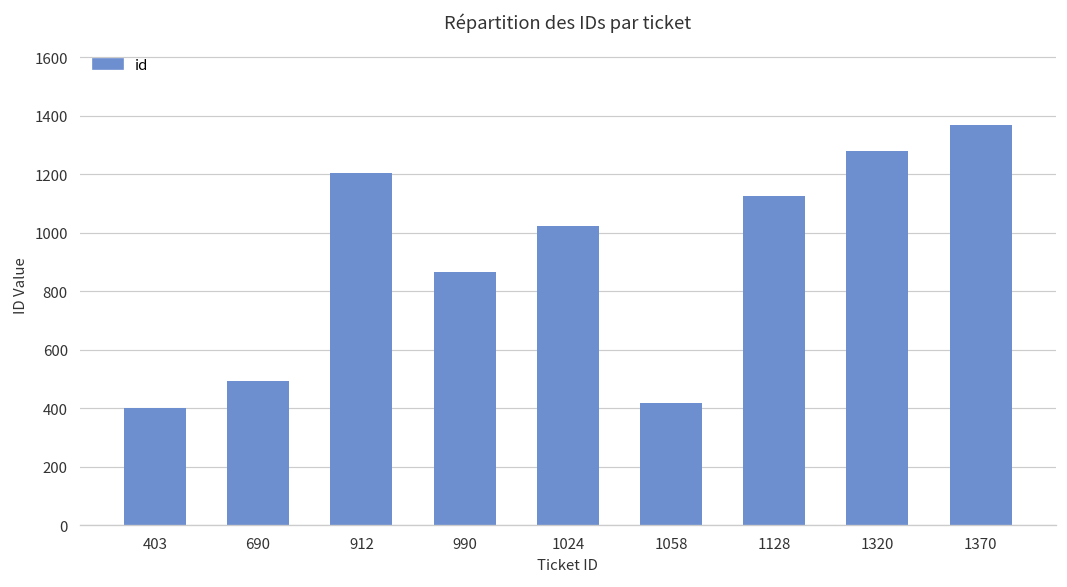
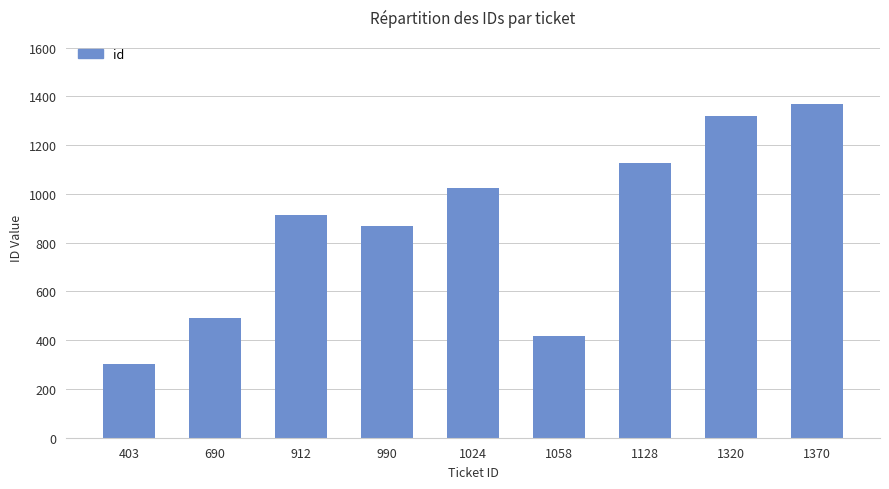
403: 400 -> 300
912: 1210 -> 910
1320: 1280 -> 1320
